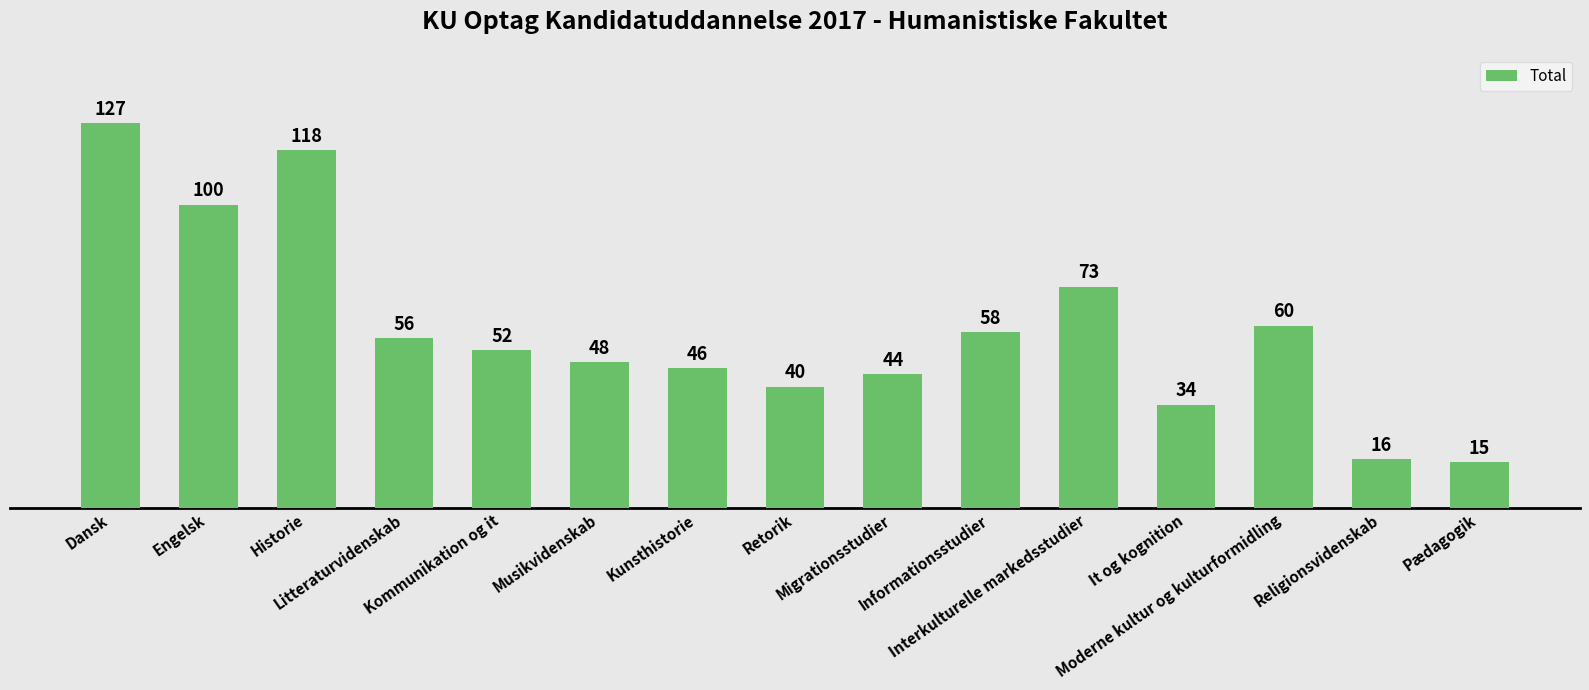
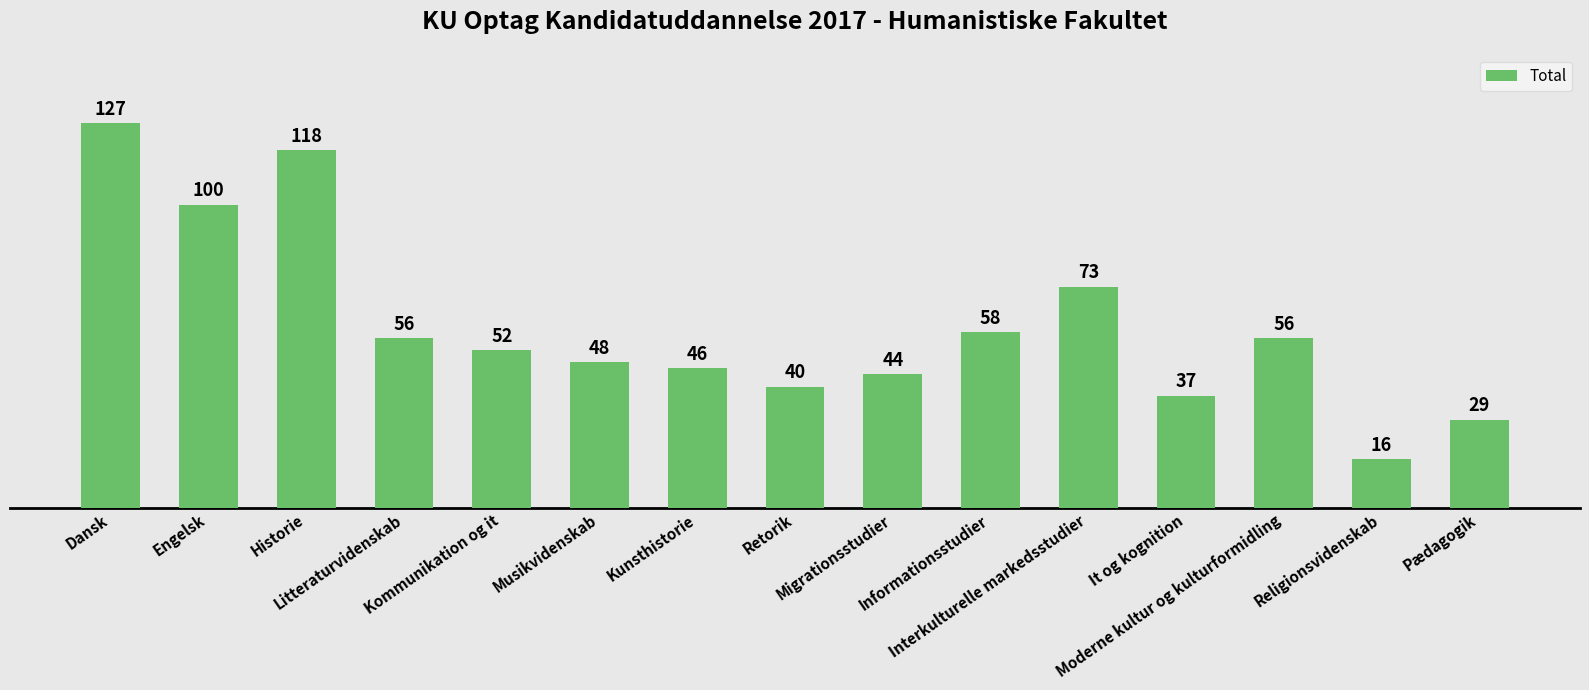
It og kognition: 34 -> 37
Moderne kultur og kulturformidling: 60 -> 56
Pædagogik: 15 -> 29
